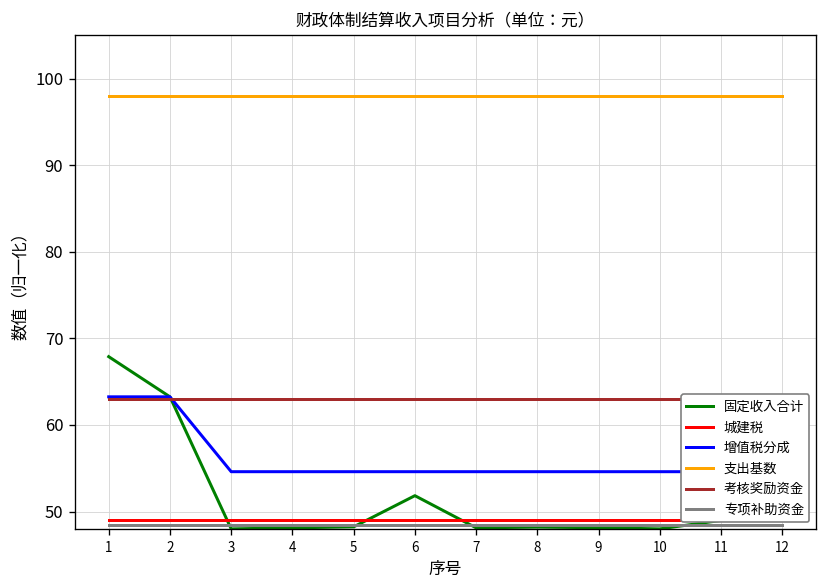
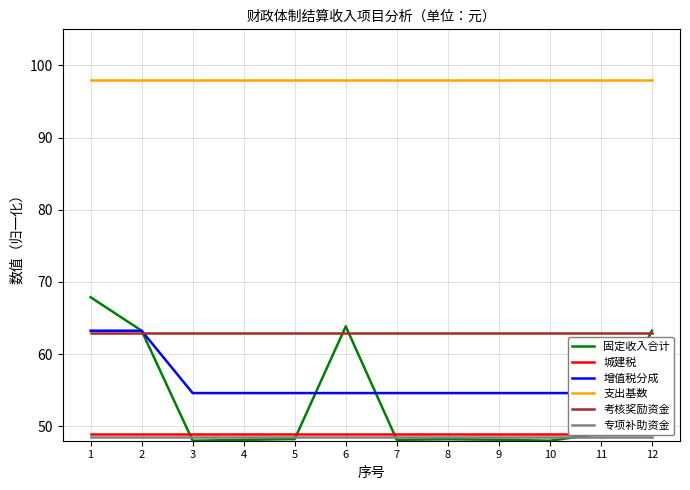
固定收入合计, 6: 52 -> 64
